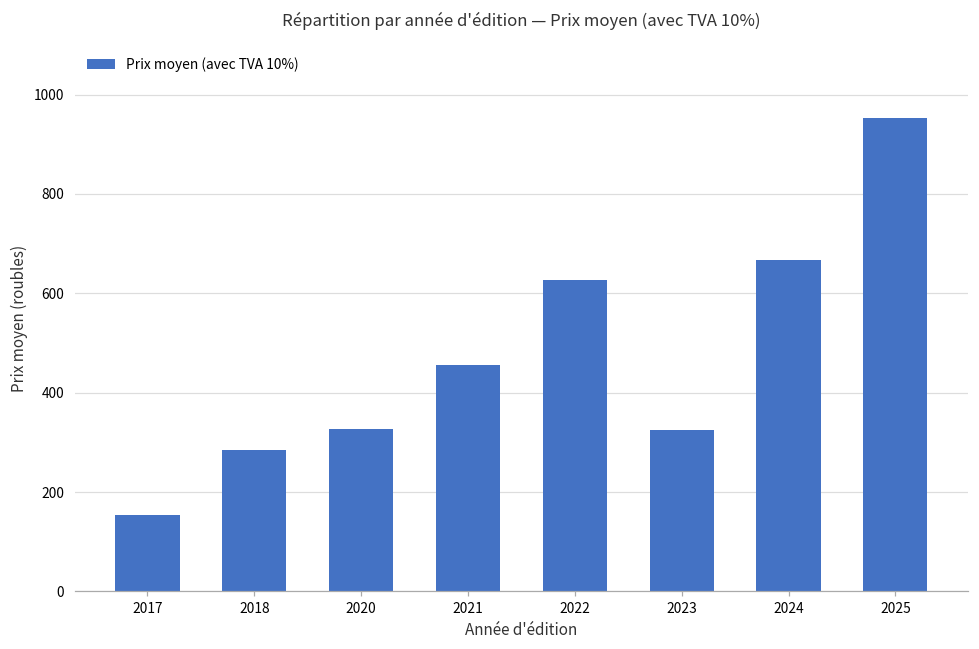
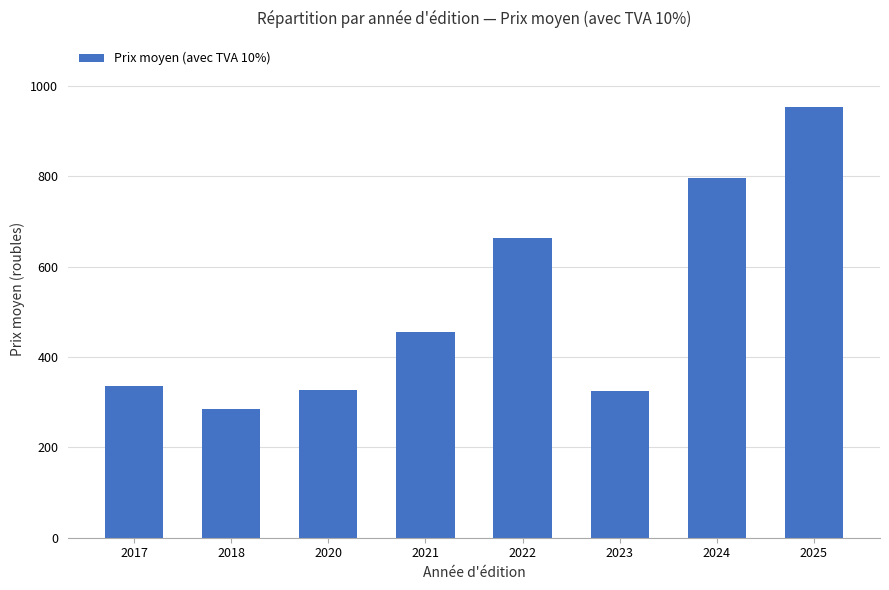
2017: 150 -> 340
2022: 630 -> 660
2024: 670 -> 800
